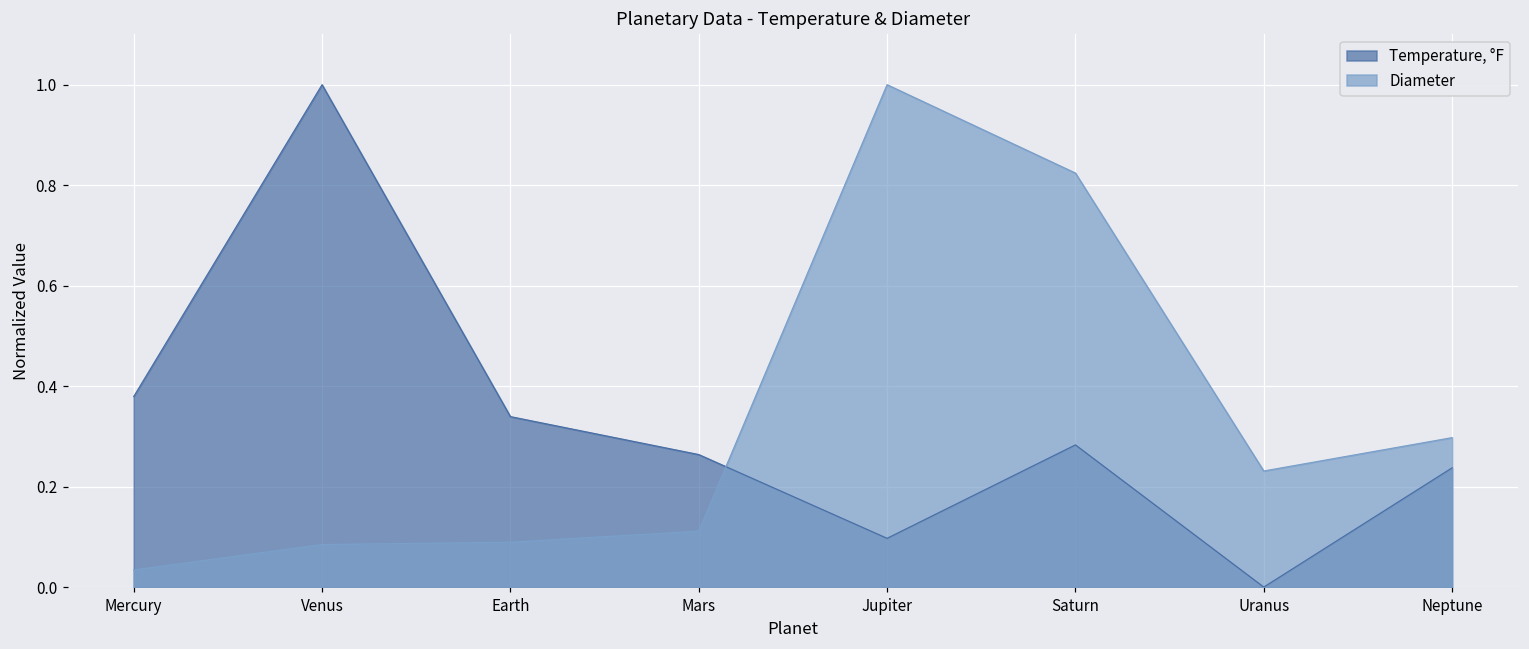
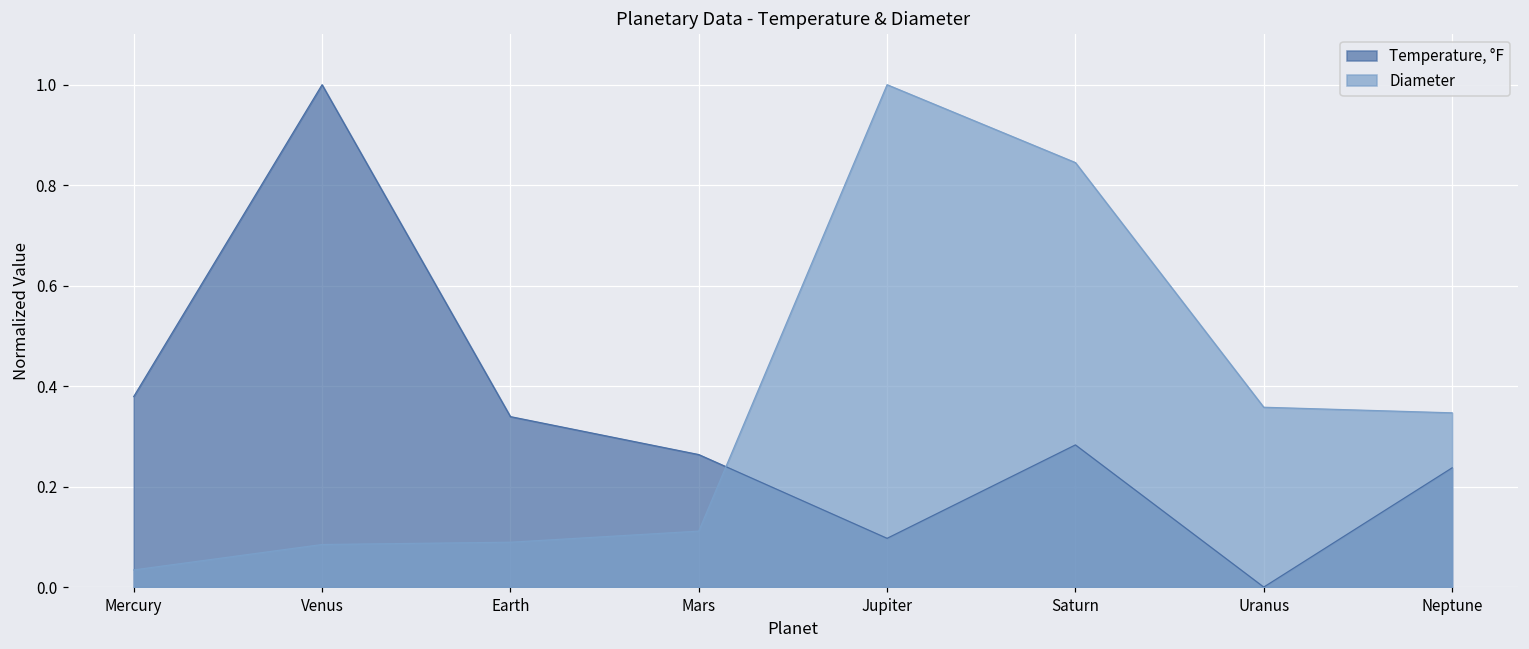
Diameter, Saturn: 0.82 -> 0.84
Diameter, Uranus: 0.23 -> 0.36
Diameter, Neptune: 0.30 -> 0.35
